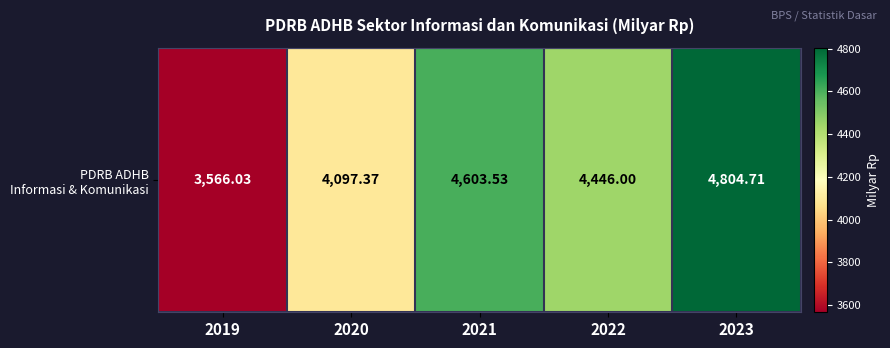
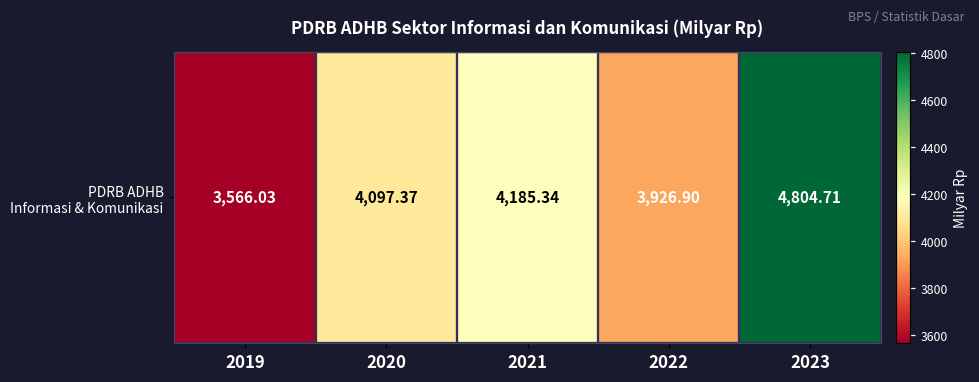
PDRB ADHB Informasi & Komunikasi, 2021: 4,603.53 -> 4,185.34
PDRB ADHB Informasi & Komunikasi, 2022: 4,446.00 -> 3,926.90
